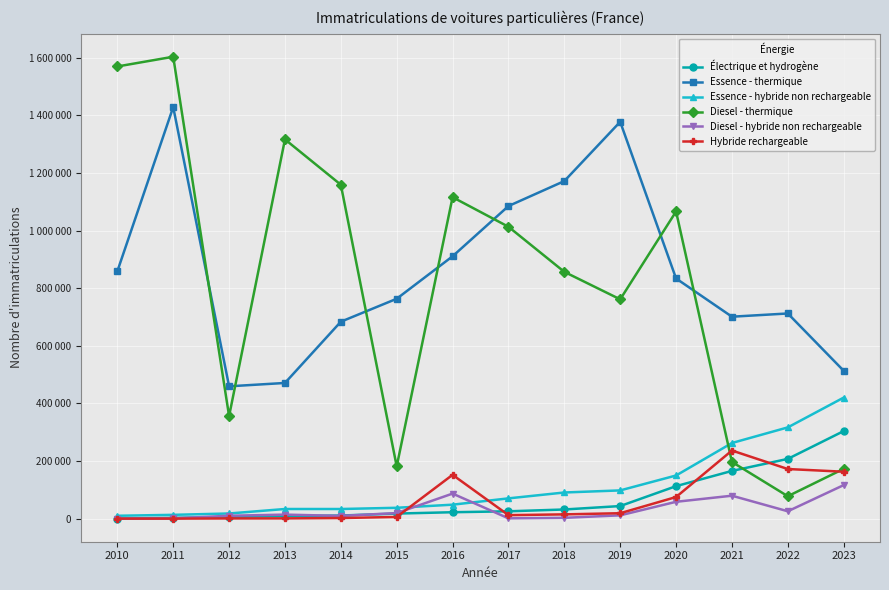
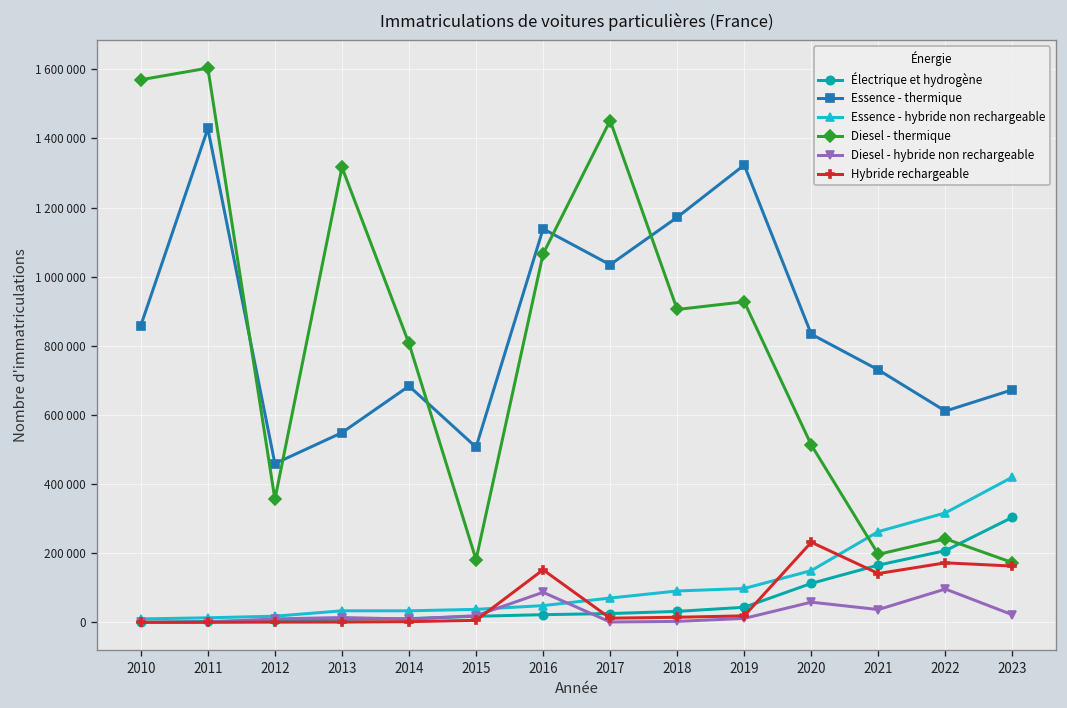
Essence - thermique, 2013: 470000 -> 550000
Diesel - thermique, 2014: 1160000 -> 810000
Essence - thermique, 2015: 760000 -> 510000
Essence - thermique, 2016: 910000 -> 1140000
Diesel - thermique, 2016: 1120000 -> 1070000
Essence - thermique, 2017: 1080000 -> 1030000
Diesel - thermique, 2017: 1010000 -> 1450000
Diesel - thermique, 2018: 860000 -> 910000
Essence - thermique, 2019: 1380000 -> 1320000
Diesel - thermique, 2019: 760000 -> 930000
Diesel - thermique, 2020: 1070000 -> 510000
Hybride rechargeable, 2020: 70000 -> 230000
Essence - thermique, 2021: 700000 -> 730000
Diesel - hybride non rechargeable, 2021: 80000 -> 40000
Hybride rechargeable, 2021: 240000 -> 140000
Essence - thermique, 2022: 710000 -> 610000
Diesel - thermique, 2022: 80000 -> 240000
Diesel - hybride non rechargeable, 2022: 30000 -> 100000
Essence - thermique, 2023: 510000 -> 670000
Diesel - hybride non rechargeable, 2023: 120000 -> 20000
